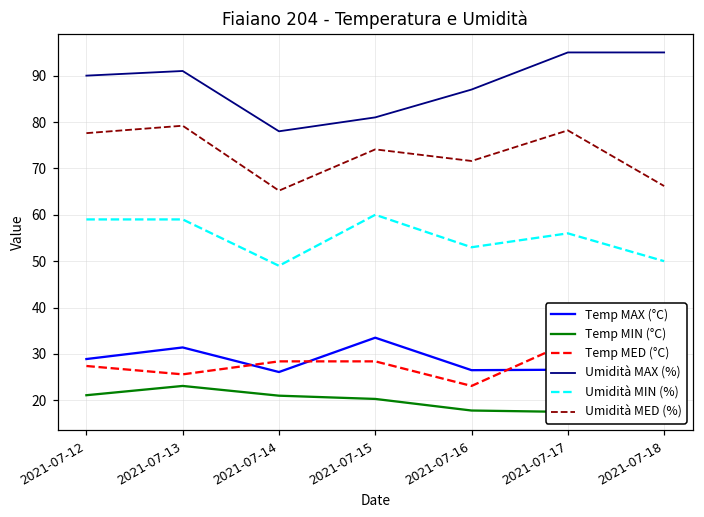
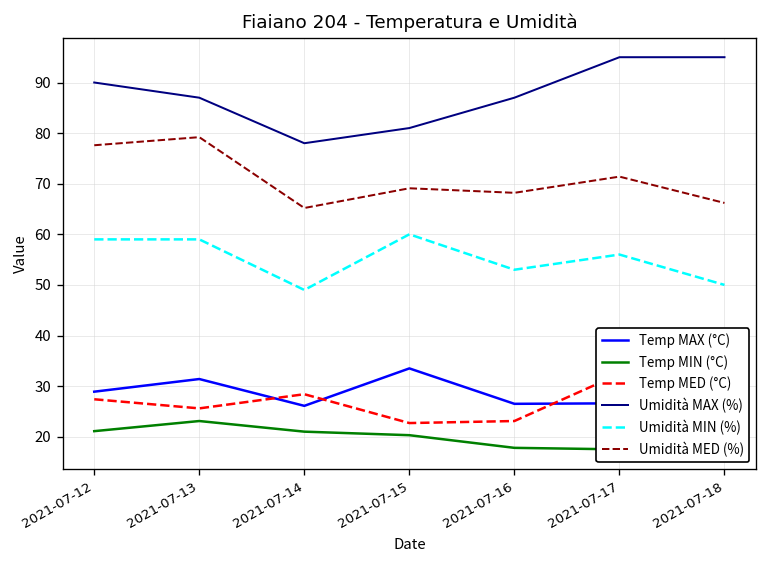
Umidità MAX (%), 2021-07-13: 91 -> 87
Temp MED (°C), 2021-07-15: 28 -> 23
Umidità MED (%), 2021-07-15: 74 -> 69
Umidità MED (%), 2021-07-16: 72 -> 68
Umidità MED (%), 2021-07-17: 78 -> 71
